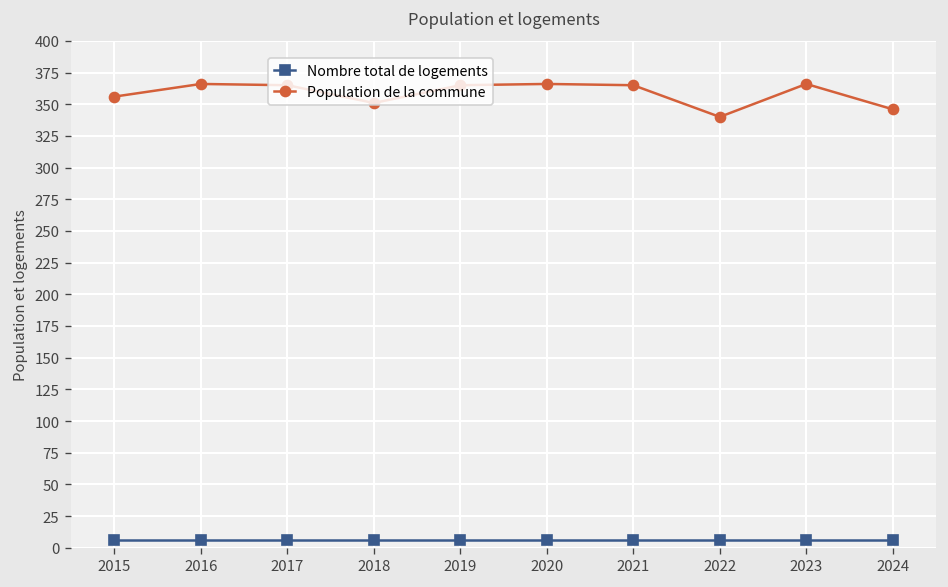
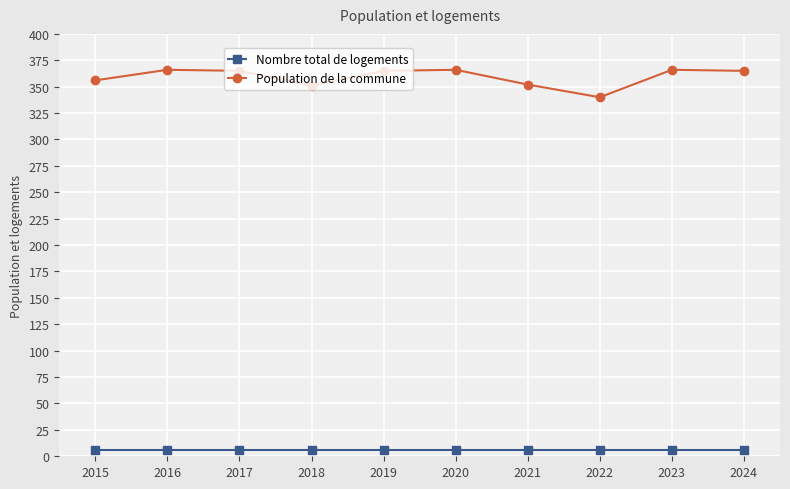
Population de la commune, 2021: 365 -> 352
Population de la commune, 2024: 346 -> 365
